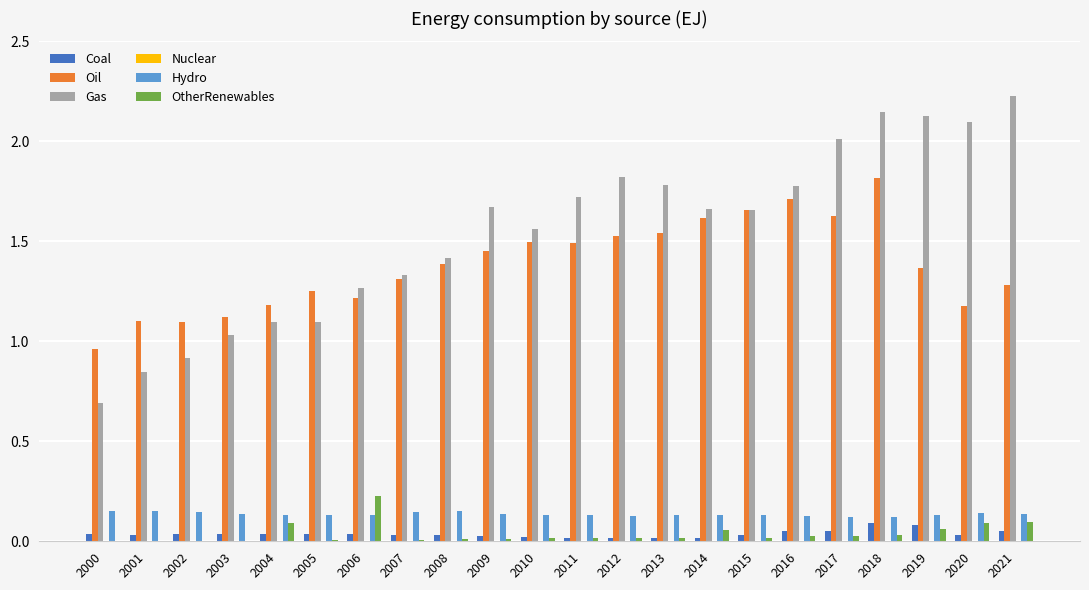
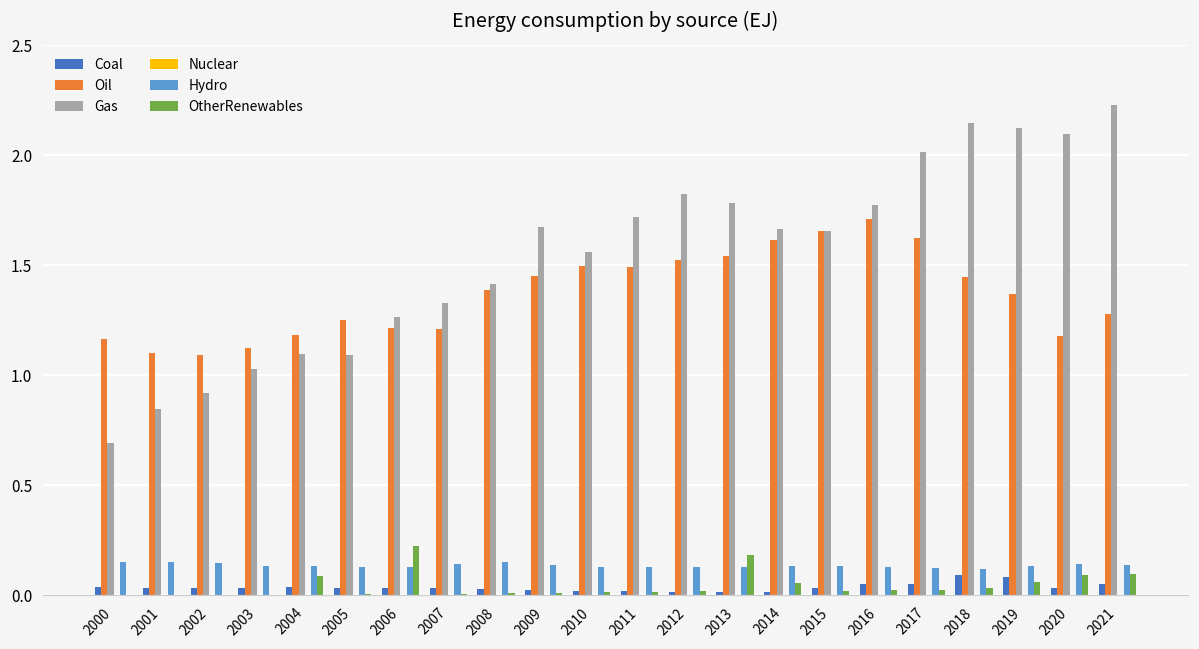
Oil, 2000: 0.96 -> 1.17
Oil, 2007: 1.31 -> 1.21
OtherRenewables, 2013: 0.02 -> 0.18
Oil, 2018: 1.82 -> 1.45
